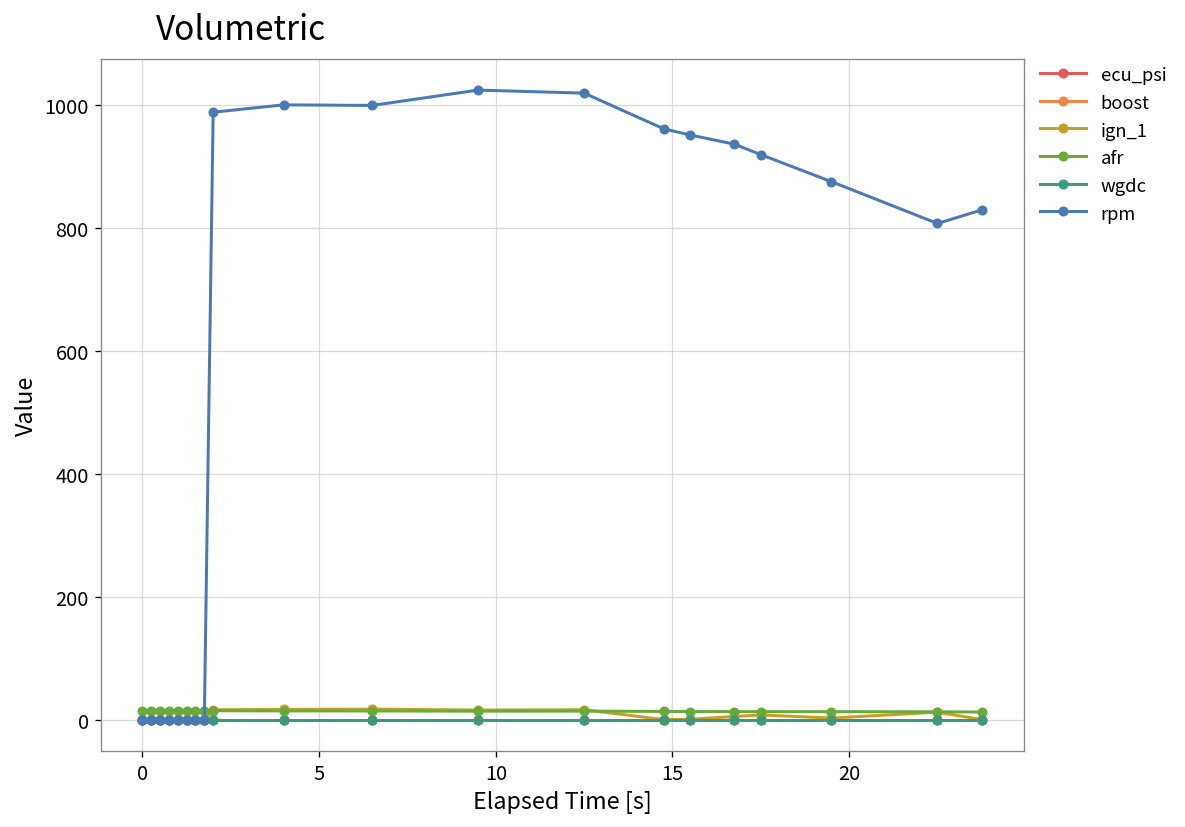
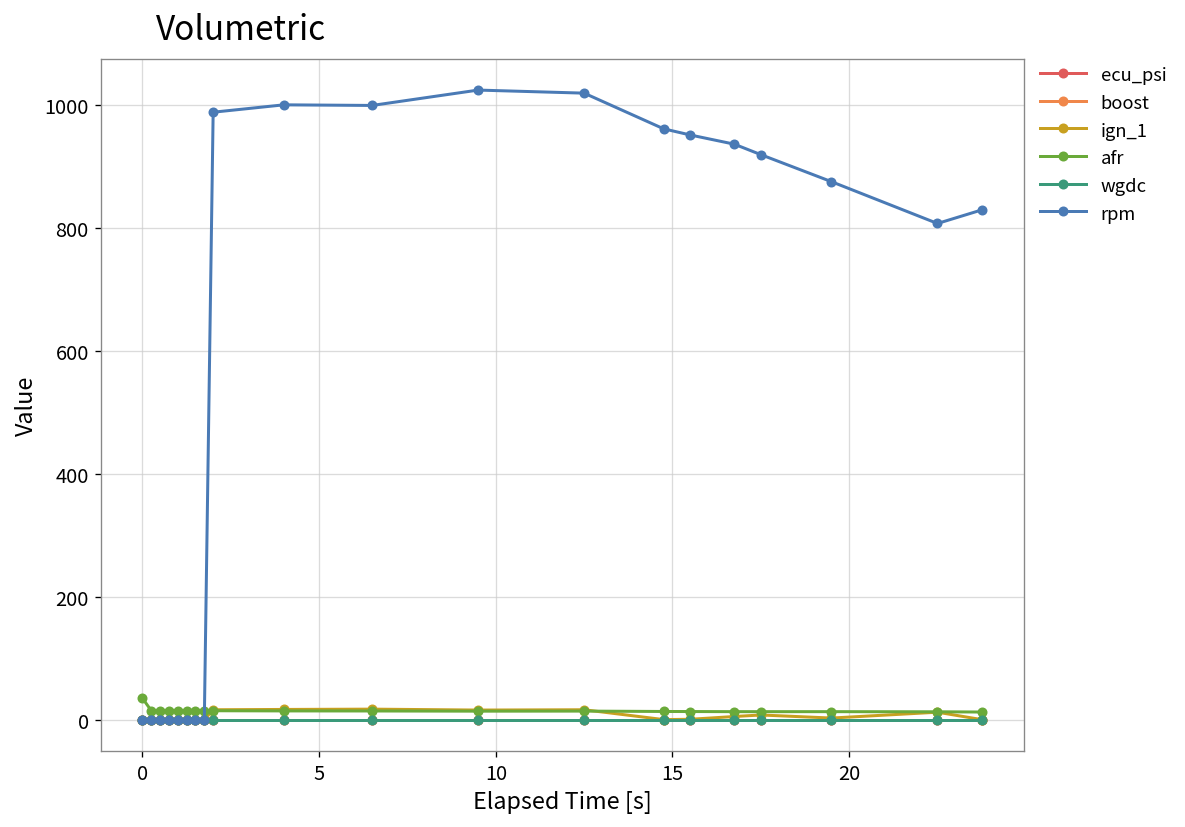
afr, 0: 10 -> 30
